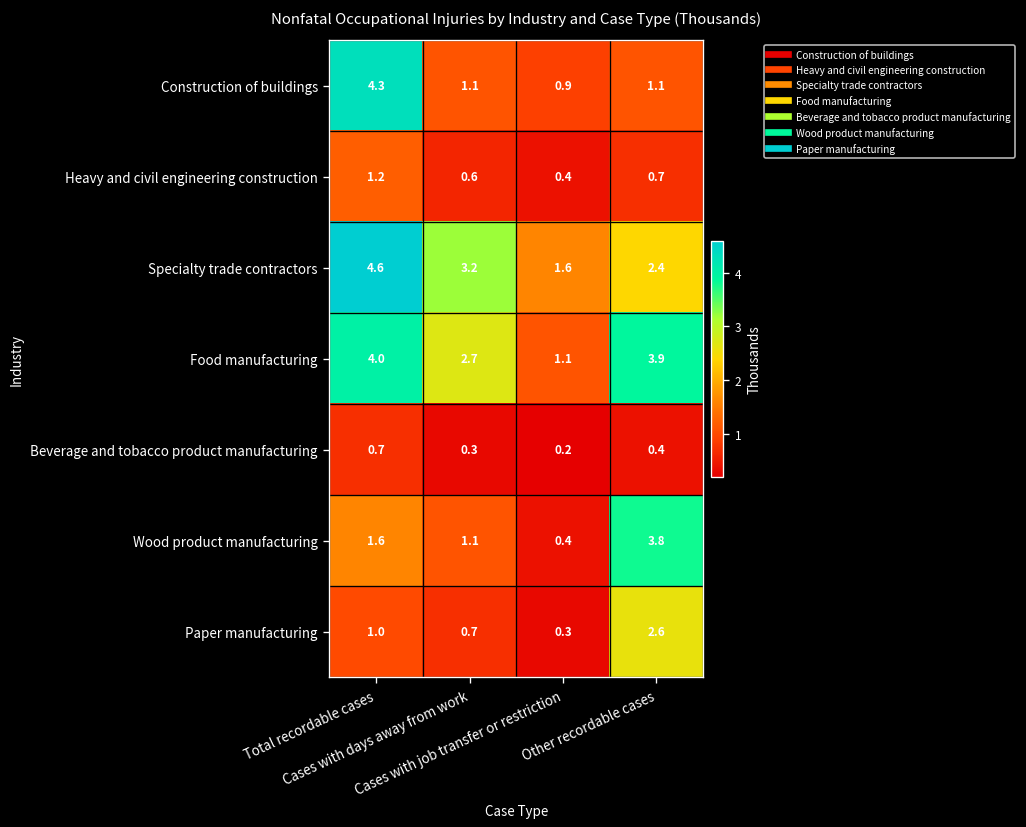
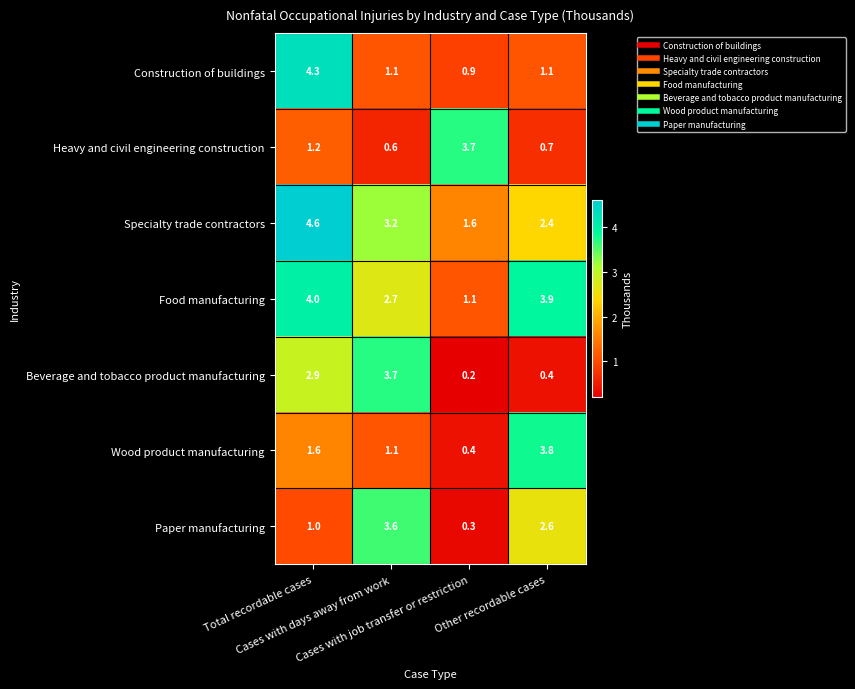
Heavy and civil engineering construction, Cases with job transfer or restriction: 0.4 -> 3.7
Beverage and tobacco product manufacturing, Total recordable cases: 0.7 -> 2.9
Beverage and tobacco product manufacturing, Cases with days away from work: 0.3 -> 3.7
Paper manufacturing, Cases with days away from work: 0.7 -> 3.6
